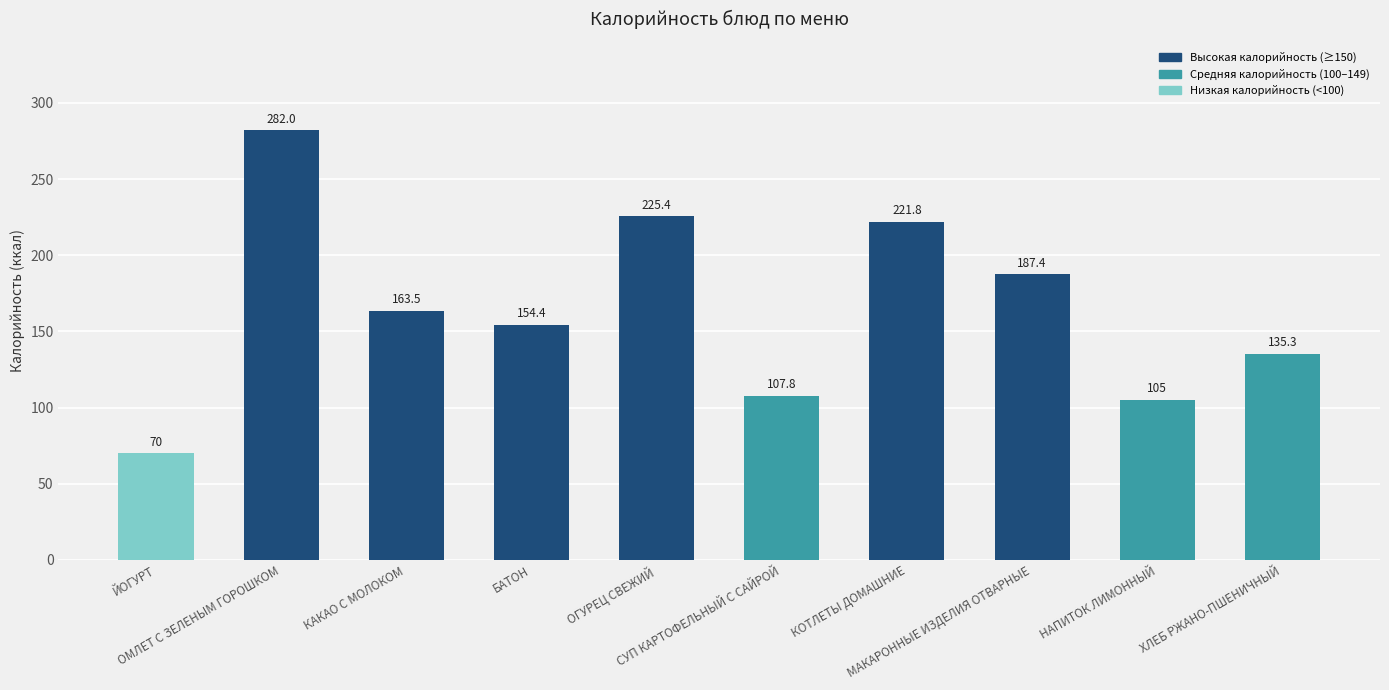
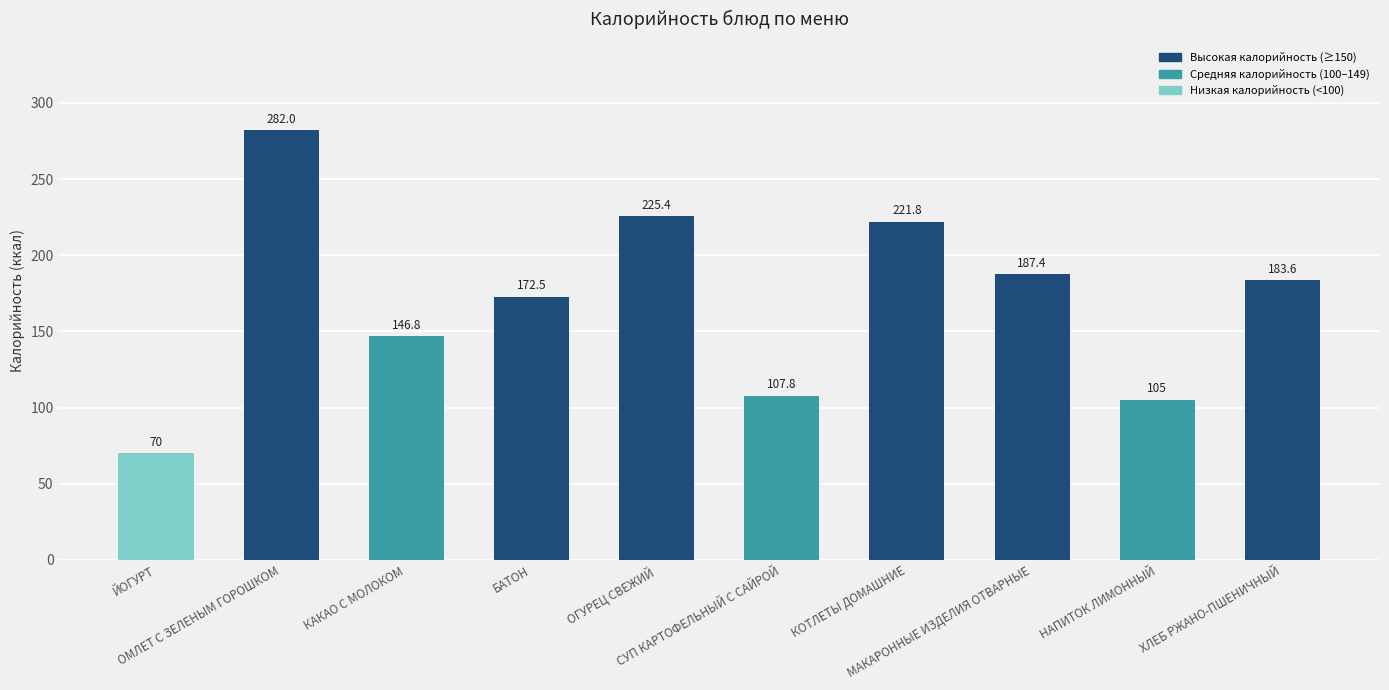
КАКАО С МОЛОКОМ: 163.5 -> 146.8
БАТОН: 154.4 -> 172.5
ХЛЕБ РЖАНО-ПШЕНИЧНЫЙ: 135.3 -> 183.6
